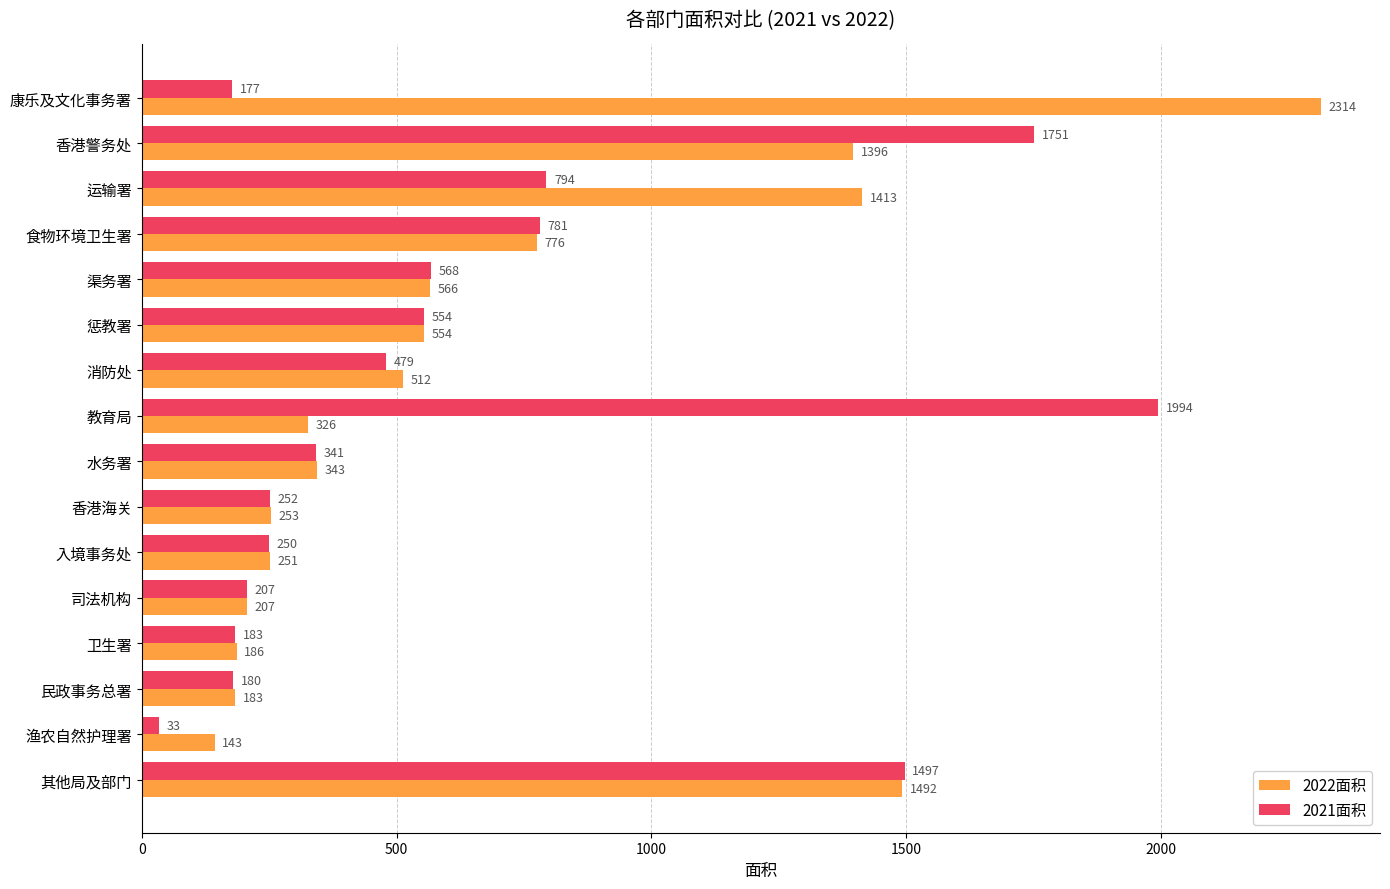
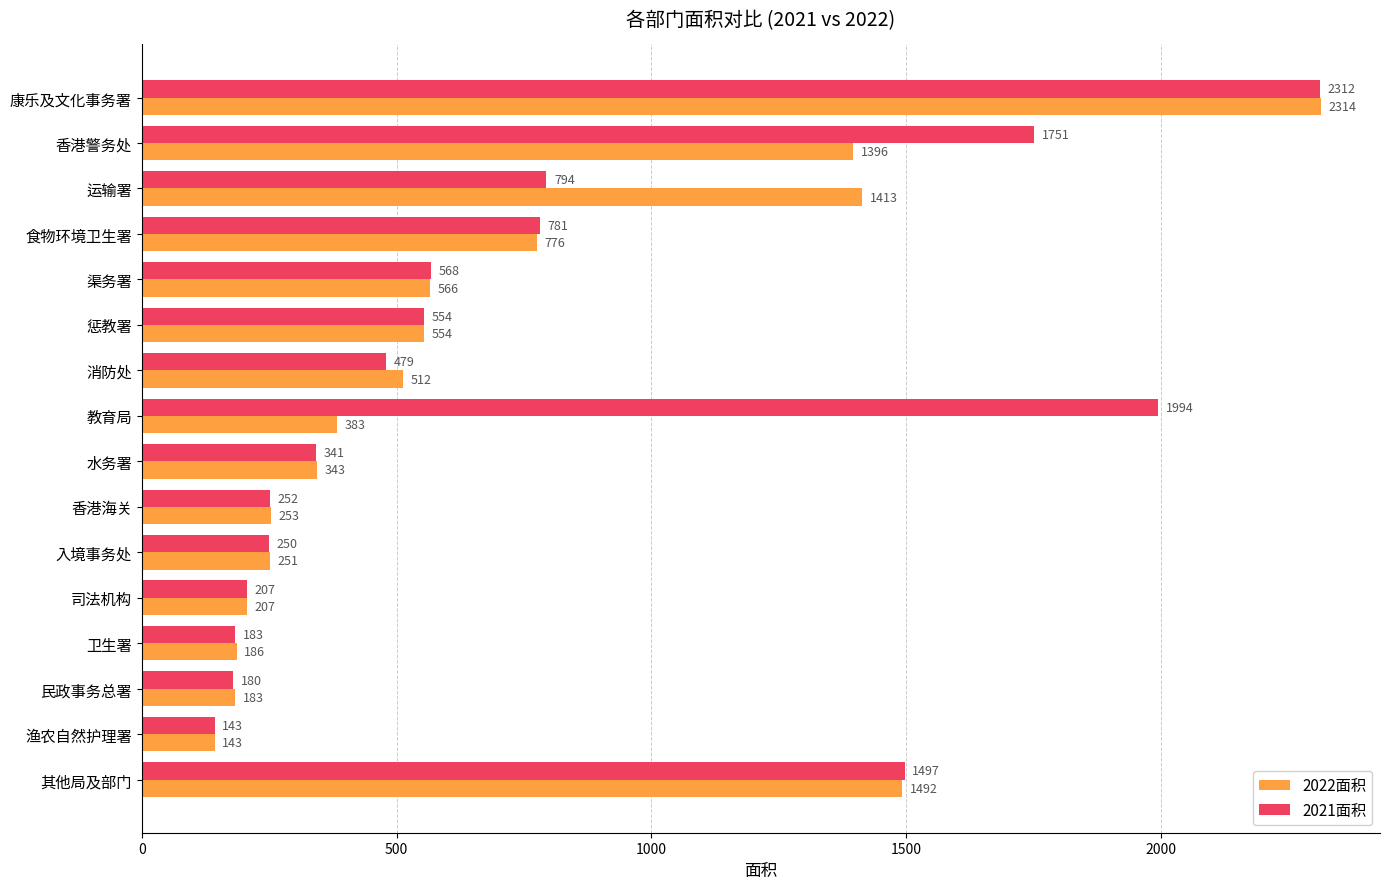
2021面积, 康乐及文化事务署: 177 -> 2312
2022面积, 教育局: 326 -> 383
2021面积, 渔农自然护理署: 33 -> 143
